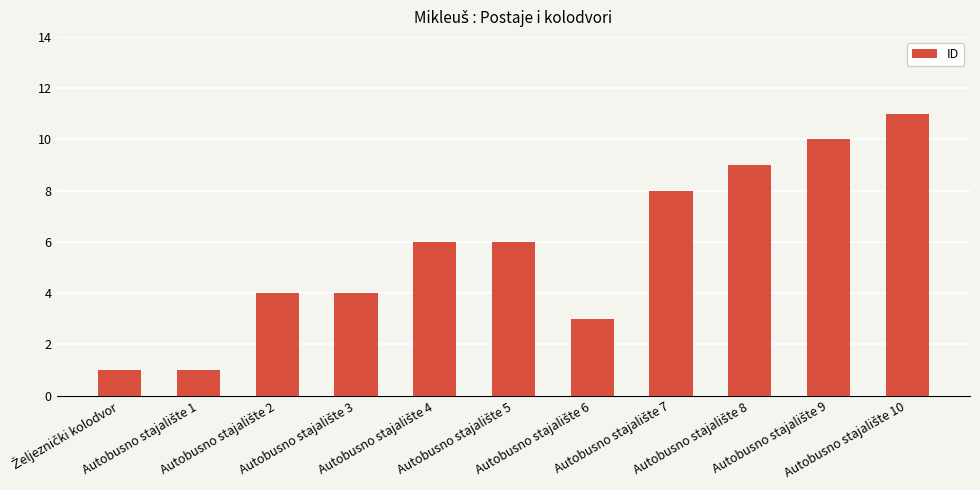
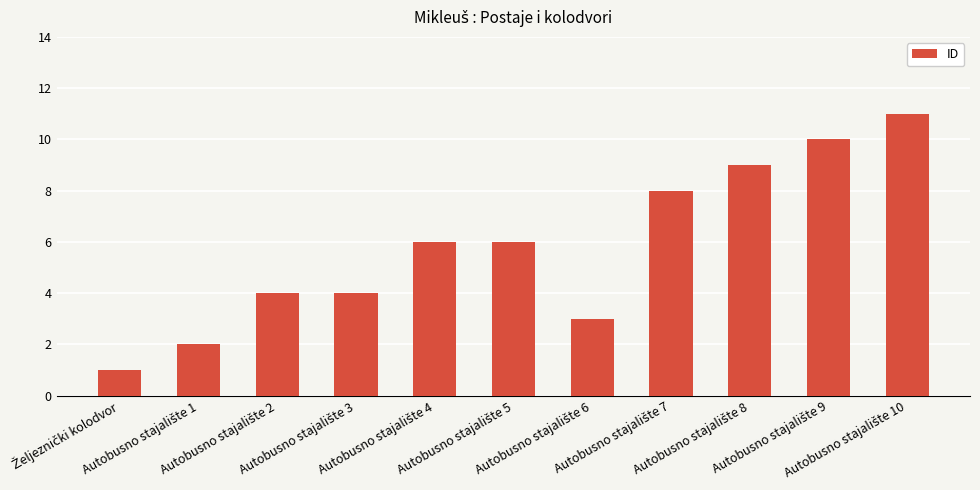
Autobusno stajalište 1: 1 -> 2
